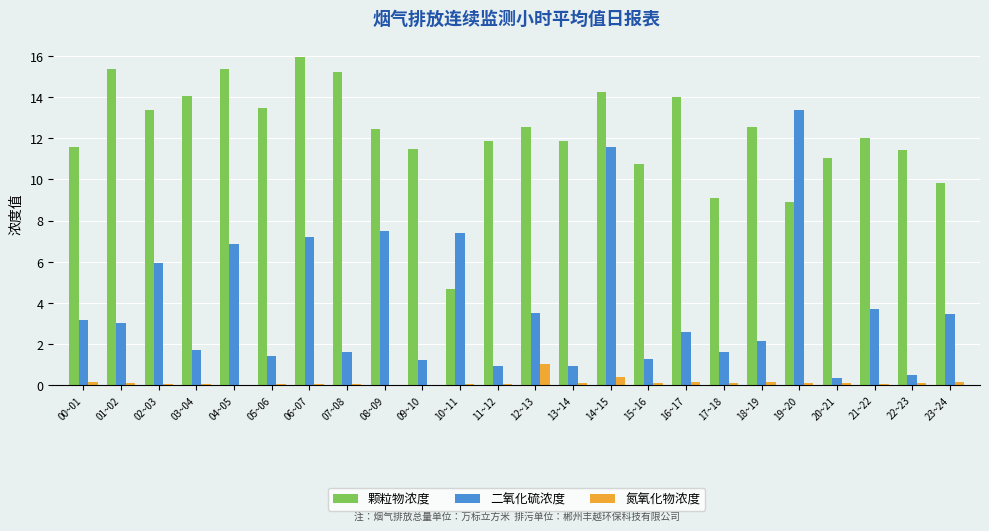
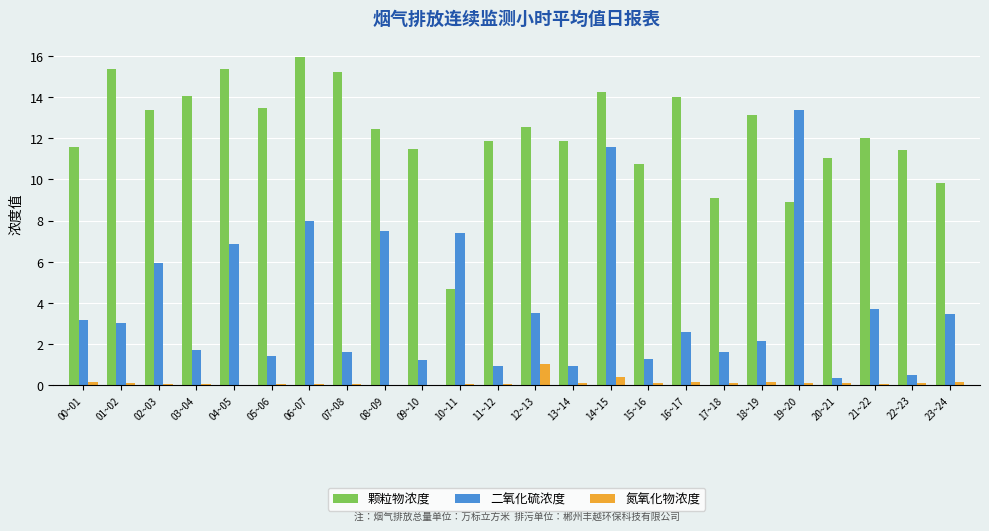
二氧化硫浓度, 06~07: 7.2 -> 8.0
颗粒物浓度, 18~19: 12.5 -> 13.1
